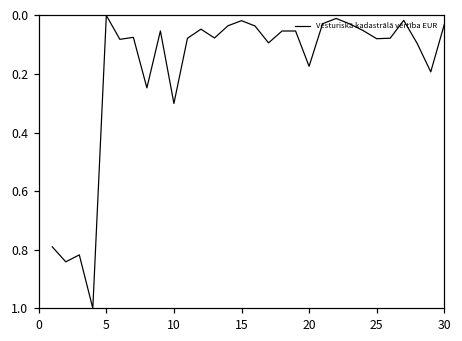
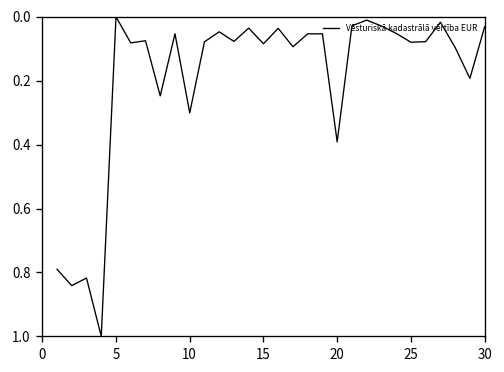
15: 0.02 -> 0.08
20: 0.17 -> 0.39
